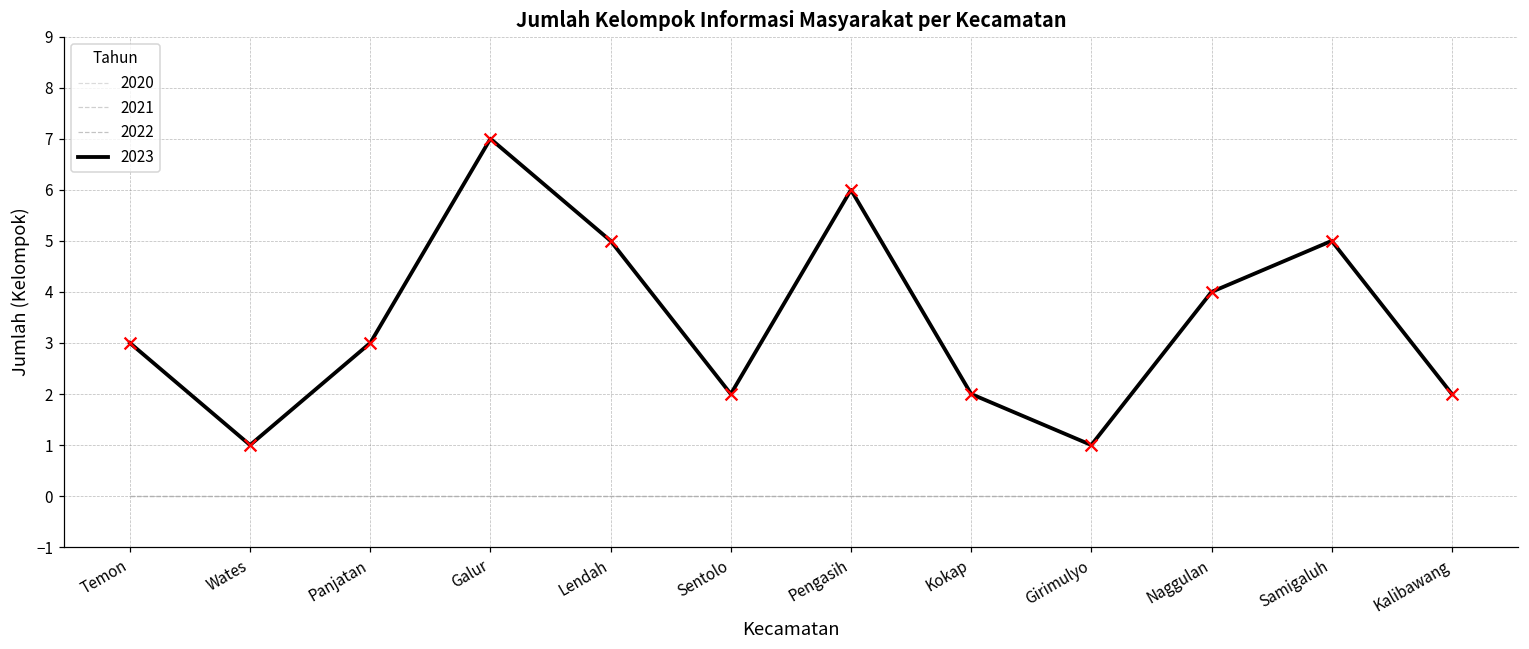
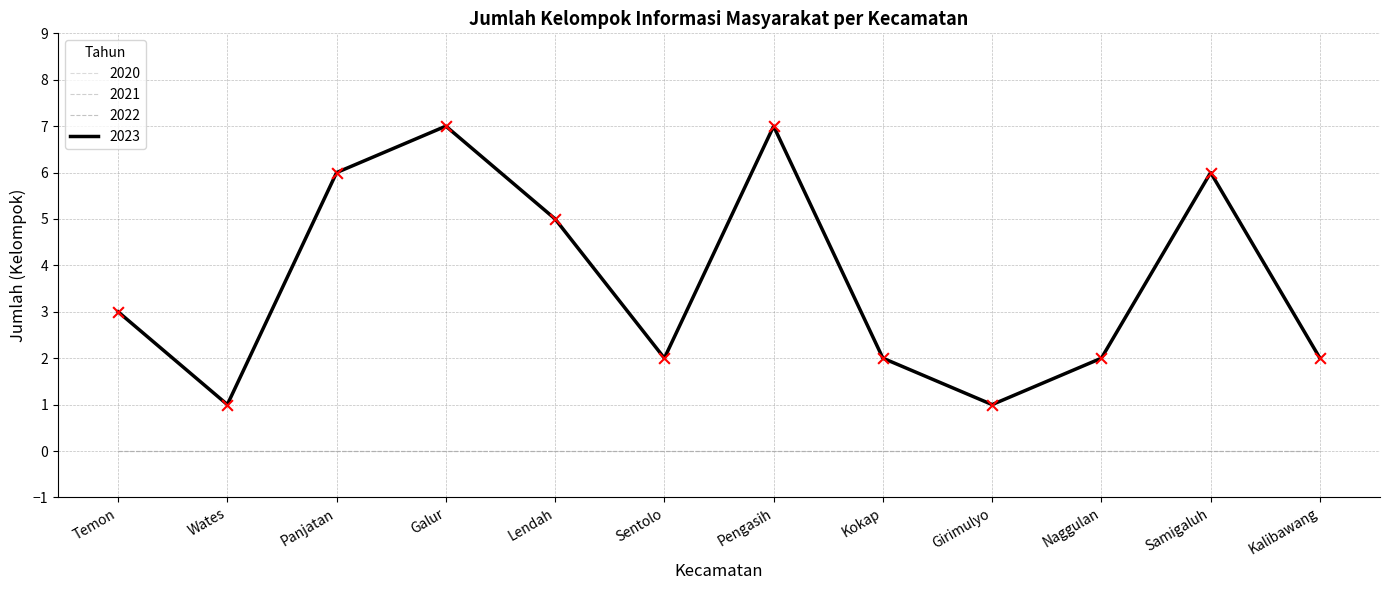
2023, Panjatan: 3 -> 6
2023, Pengasih: 6 -> 7
2023, Naggulan: 4 -> 2
2023, Samigaluh: 5 -> 6
